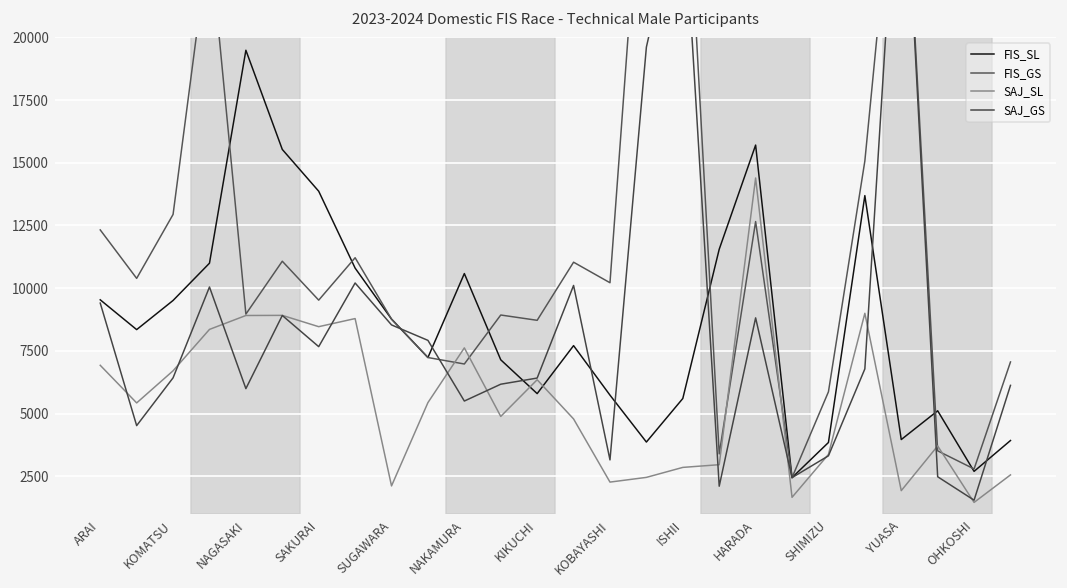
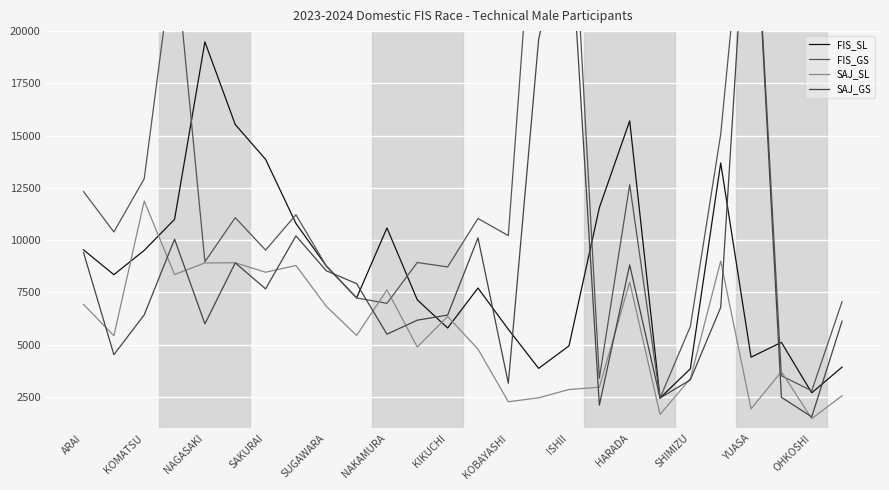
SAJ_SL, KOMATSU: 6700 -> 11900
SAJ_SL, SUGAWARA: 2100 -> 6800
FIS_SL, ISHII: 5600 -> 4900
SAJ_SL, HARADA: 14400 -> 8000
FIS_SL, YUASA: 4000 -> 4400
